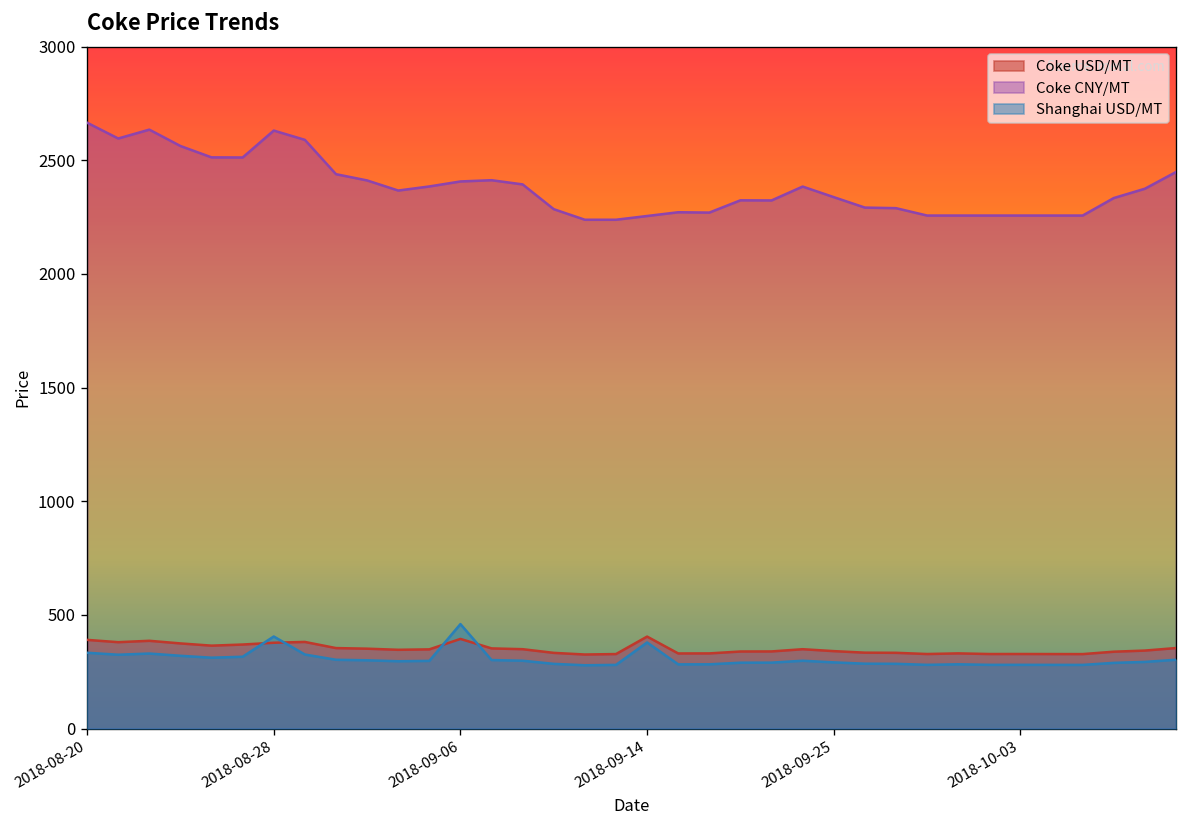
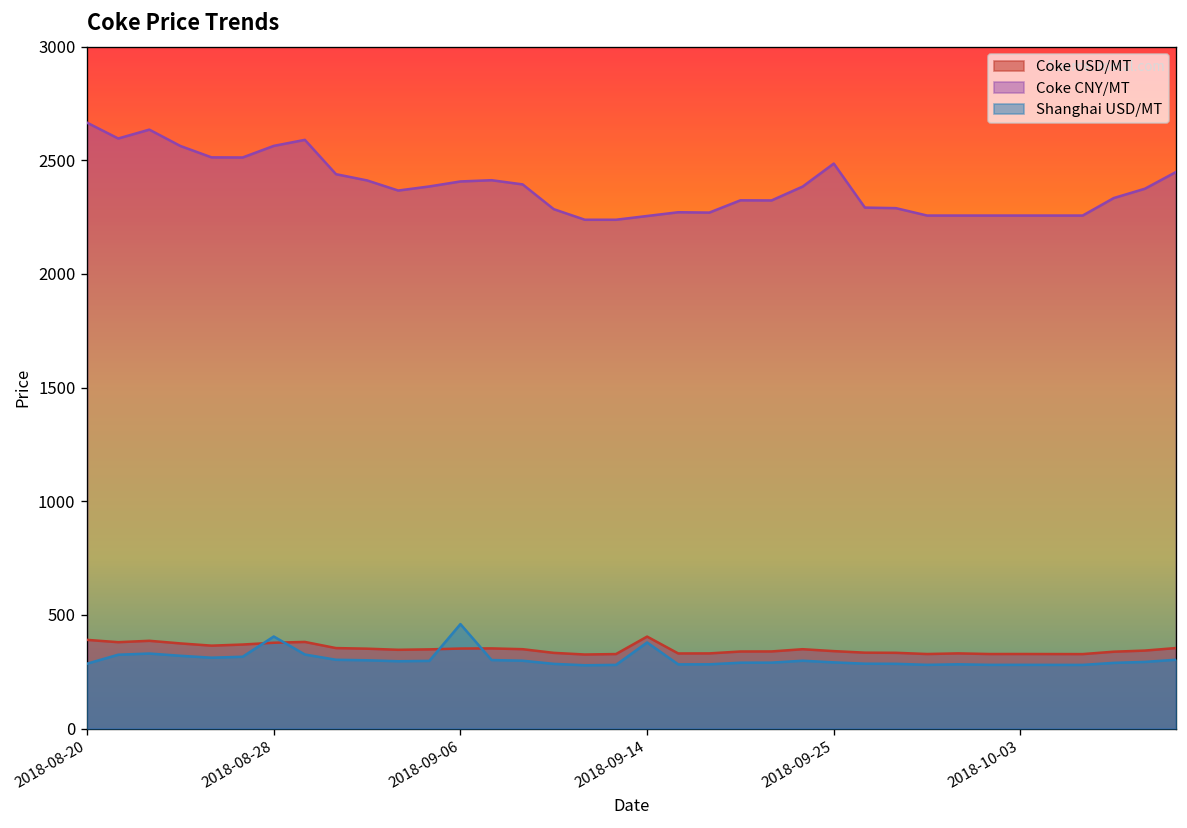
Shanghai USD/MT, 2018-08-20: 330 -> 290
Coke CNY/MT, 2018-08-28: 2630 -> 2560
Coke USD/MT, 2018-09-06: 390 -> 350
Coke CNY/MT, 2018-09-25: 2340 -> 2490
